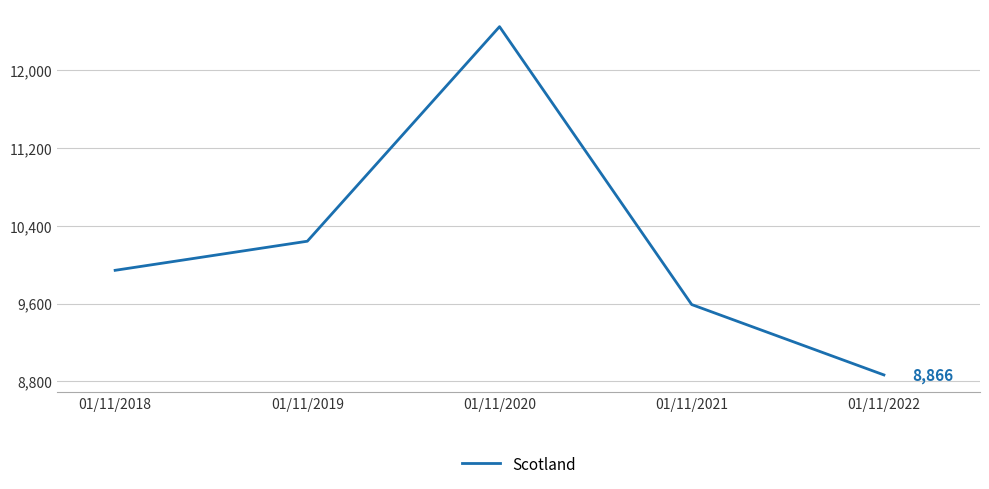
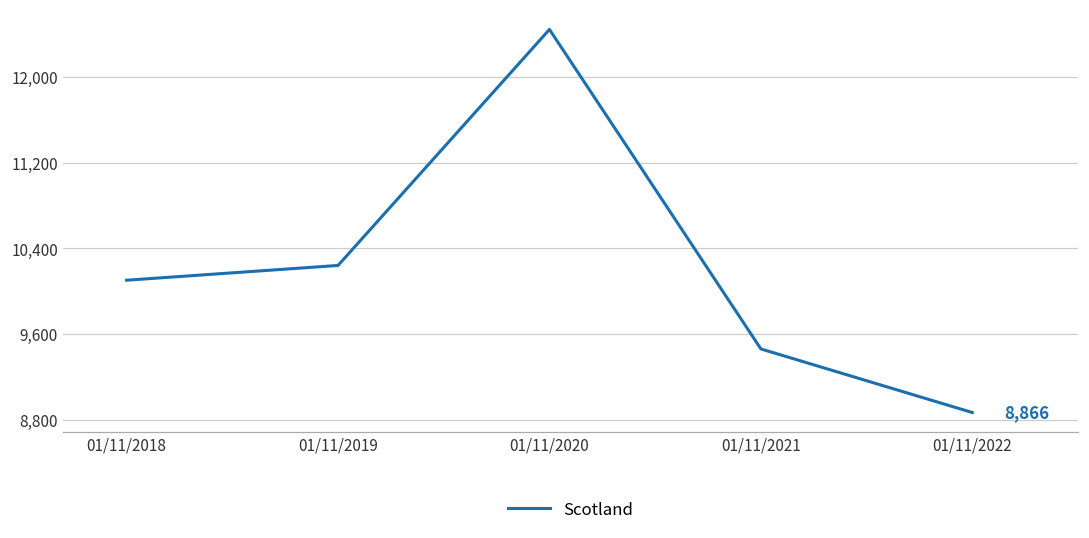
01/11/2018: 9,900 -> 10,100
01/11/2021: 9,600 -> 9,500
